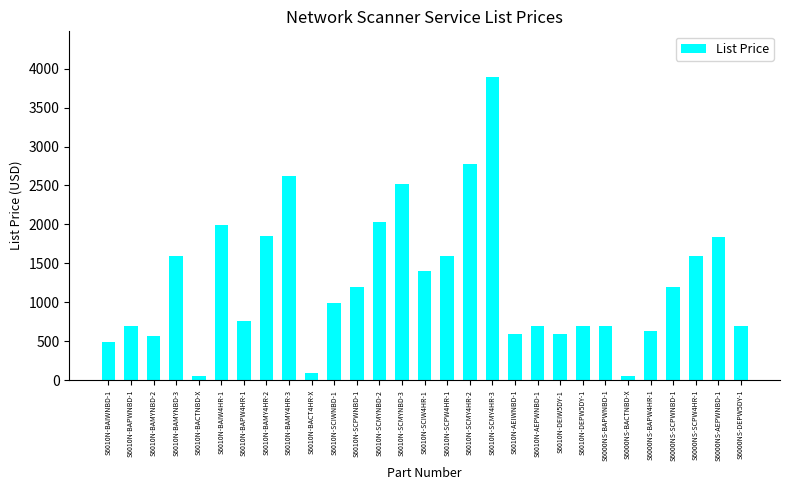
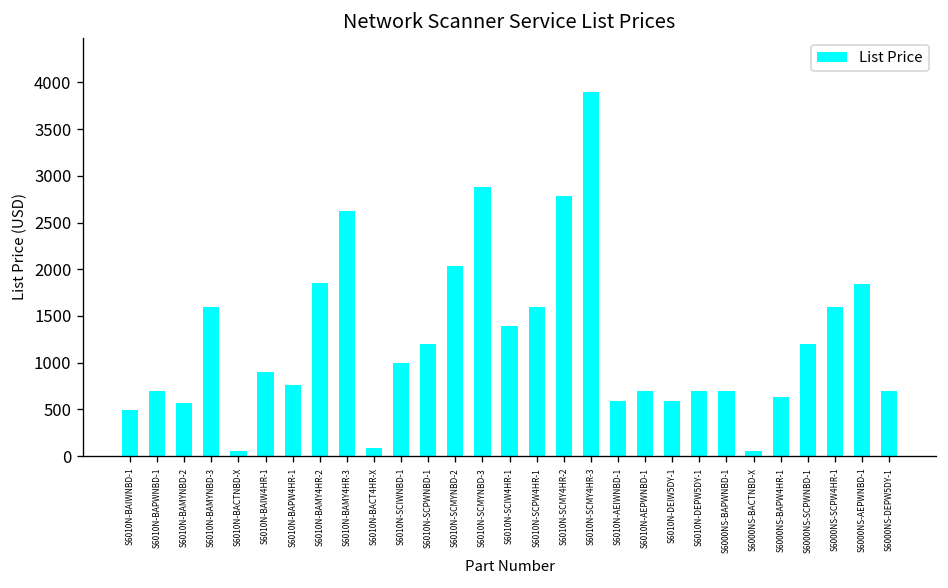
S6010N-BAIW4HR-1: 2000 -> 900
S6010N-SCMYNBD-3: 2500 -> 2900
